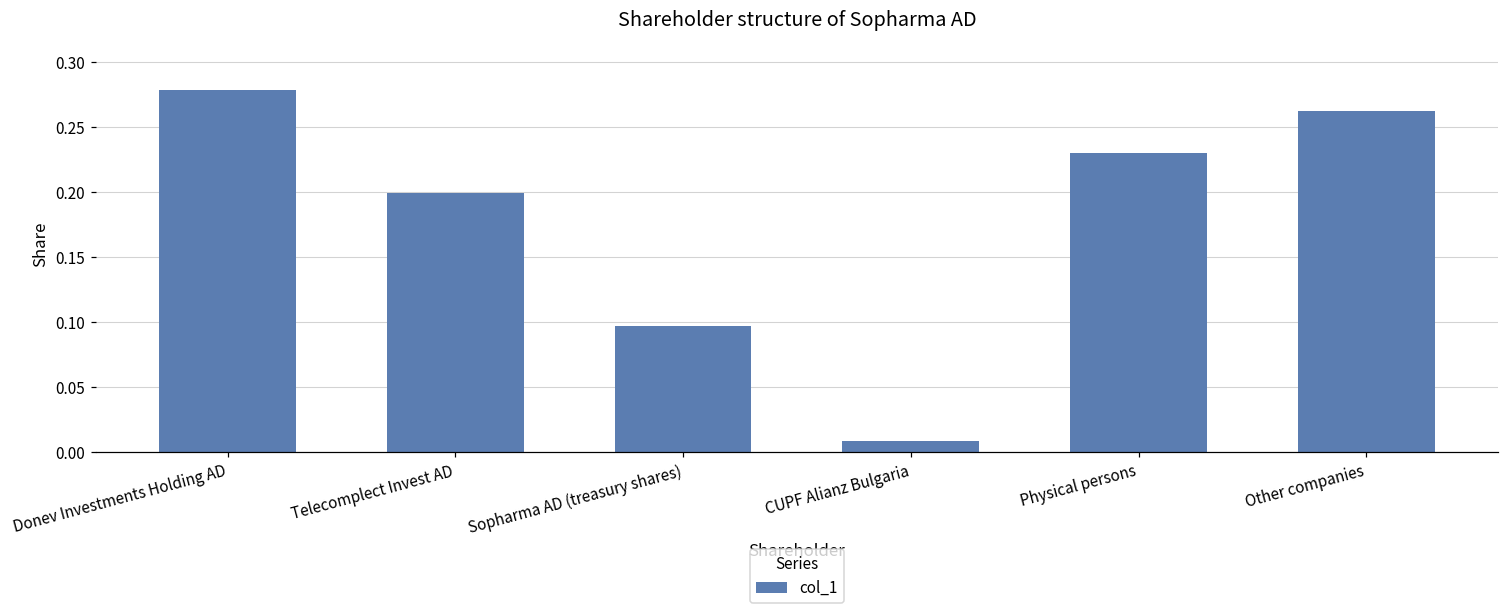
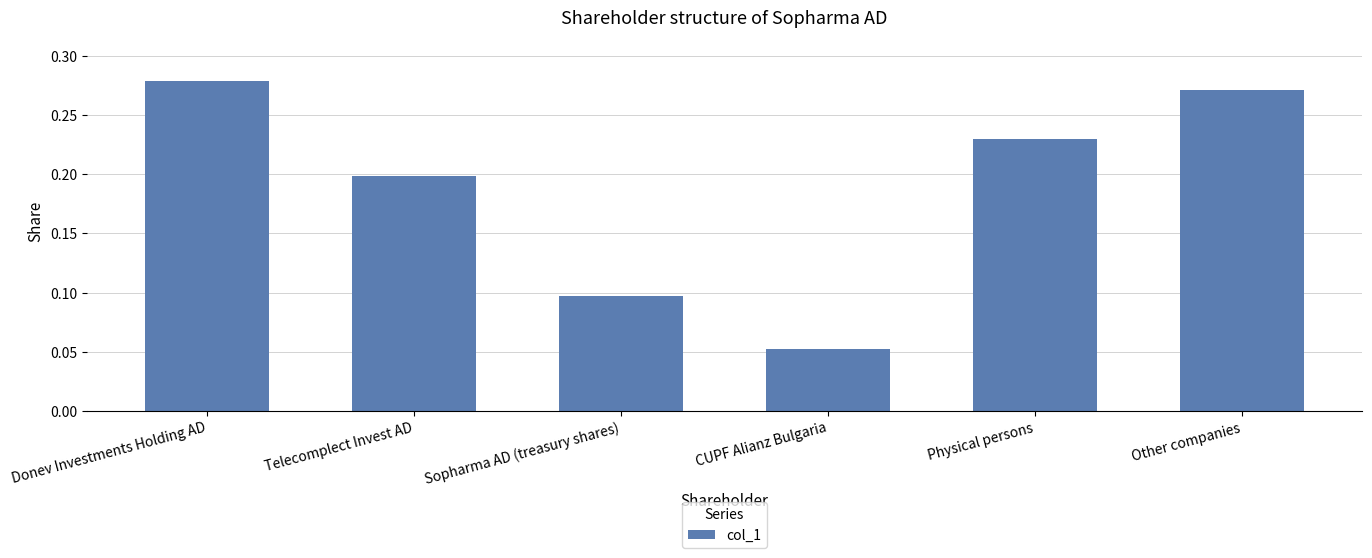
CUPF Alianz Bulgaria: 0.009 -> 0.052
Other companies: 0.262 -> 0.271
